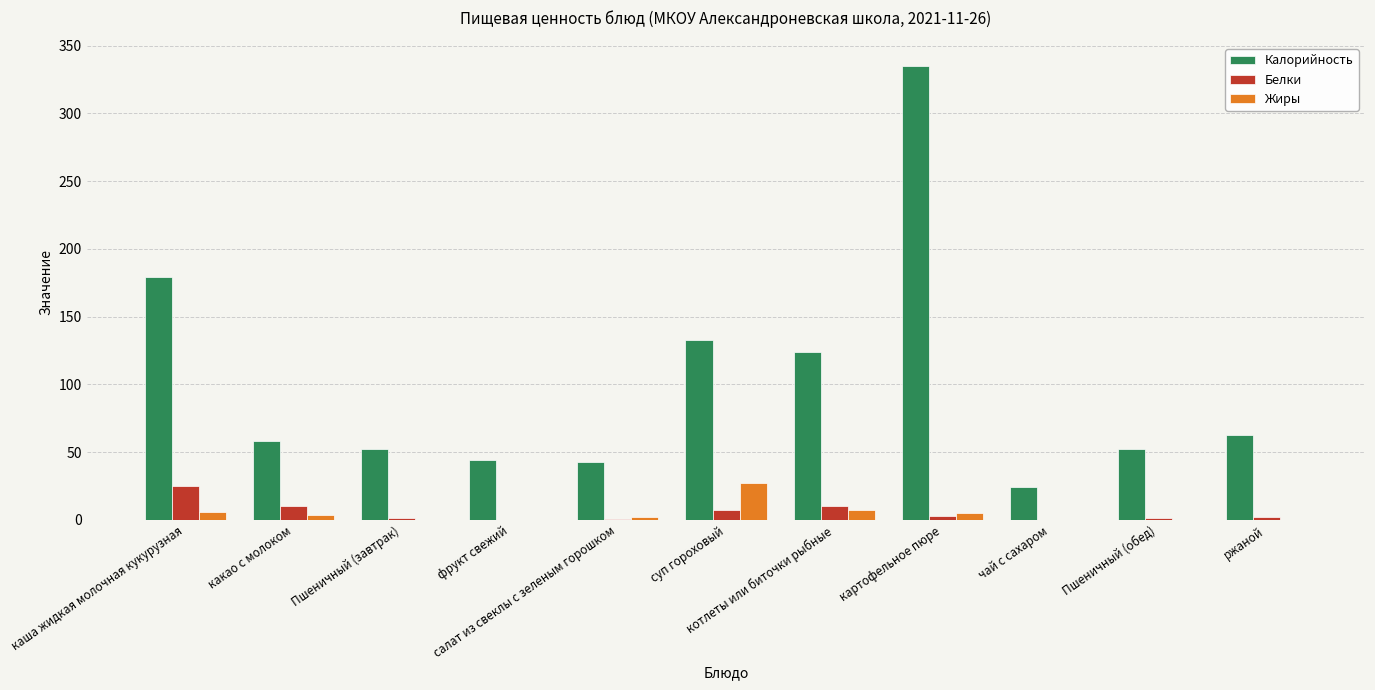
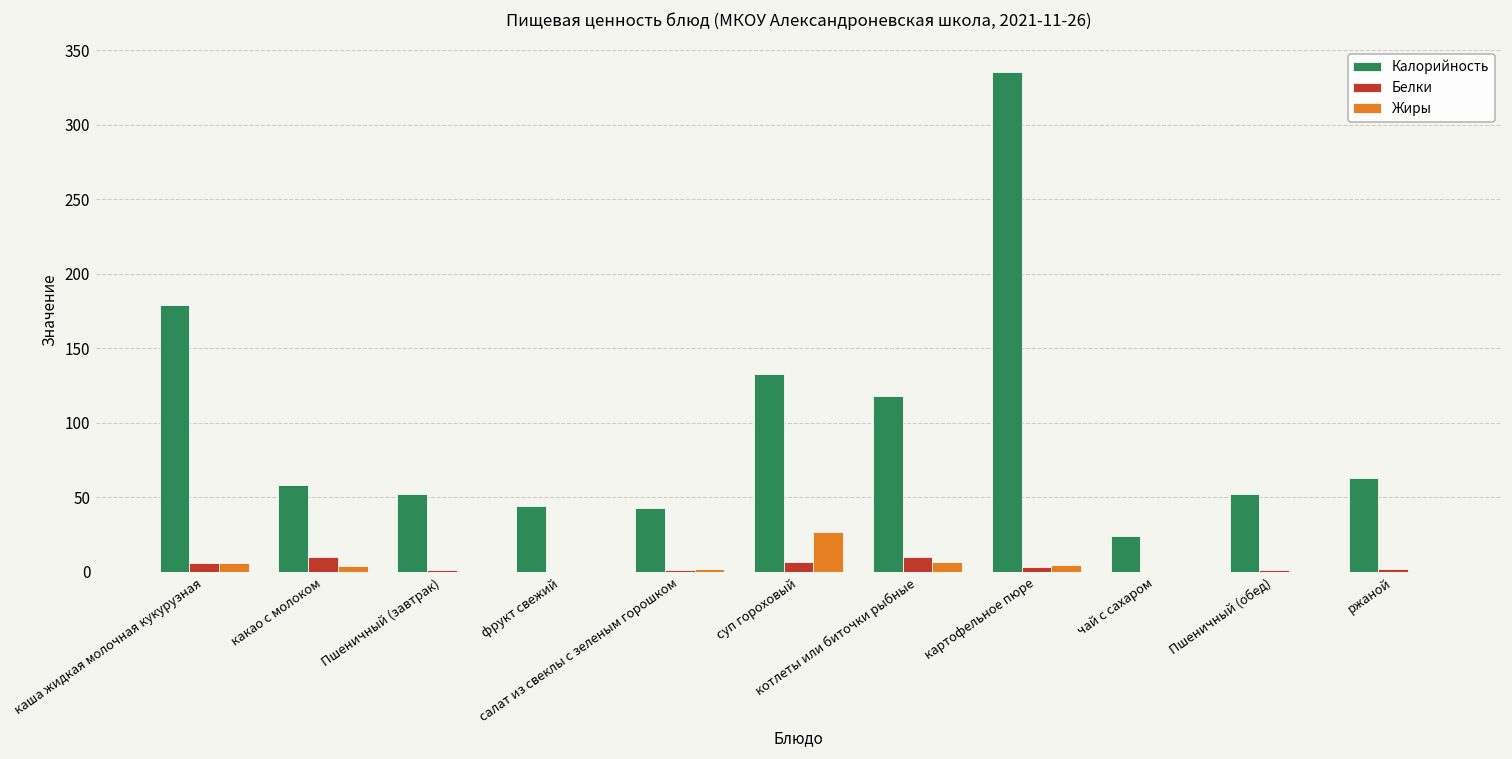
Белки, каша жидкая молочная кукурузная: 25 -> 6
Калорийность, котлеты или биточки рыбные: 124 -> 118
